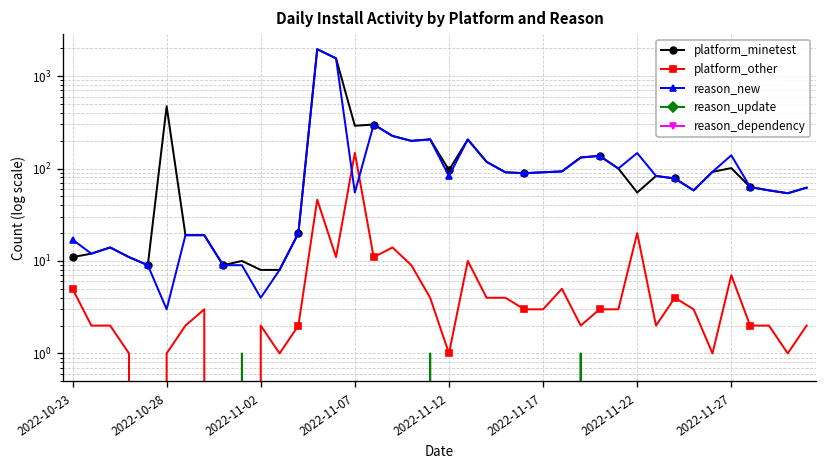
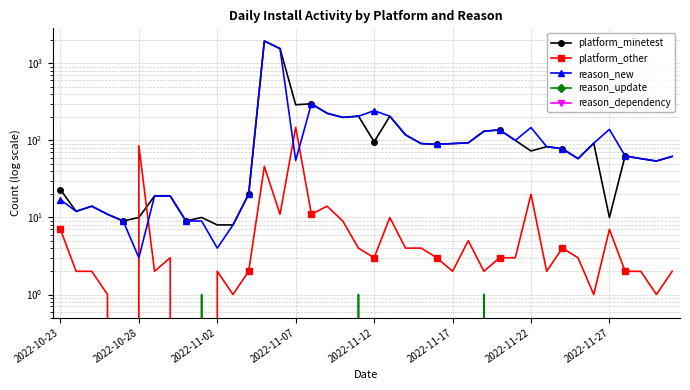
platform_minetest, 2022-10-23: 11 -> 23
platform_other, 2022-10-23: 5 -> 7
platform_minetest, 2022-10-28: 500 -> 10
platform_other, 2022-10-28: 1 -> 90
platform_other, 2022-11-12: 1 -> 3
reason_new, 2022-11-12: 80 -> 240
platform_other, 2022-11-17: 3 -> 2
platform_minetest, 2022-11-22: 60 -> 70
platform_minetest, 2022-11-27: 100 -> 10
